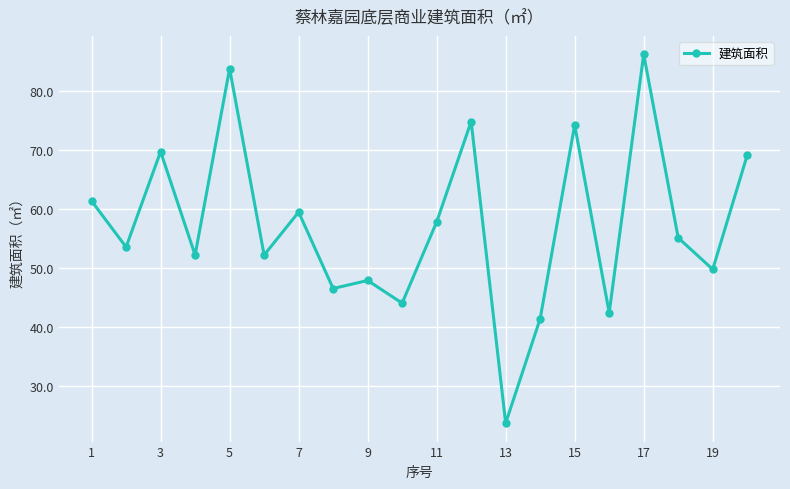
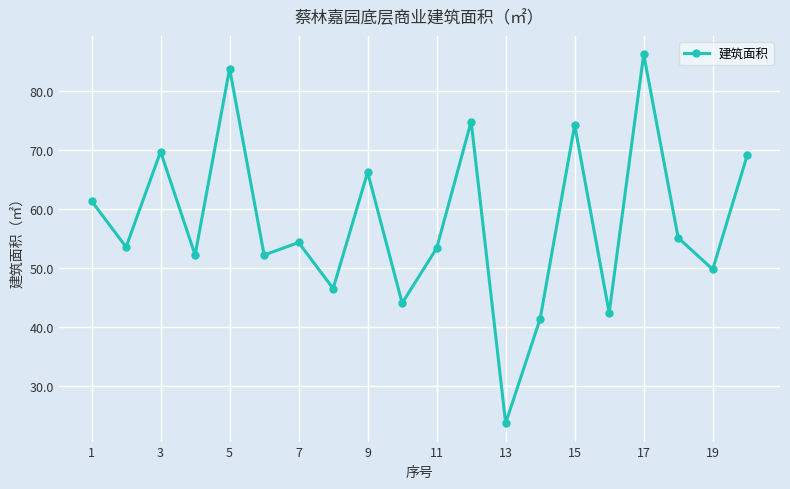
7: 60 -> 54
9: 48 -> 66
11: 58 -> 53
